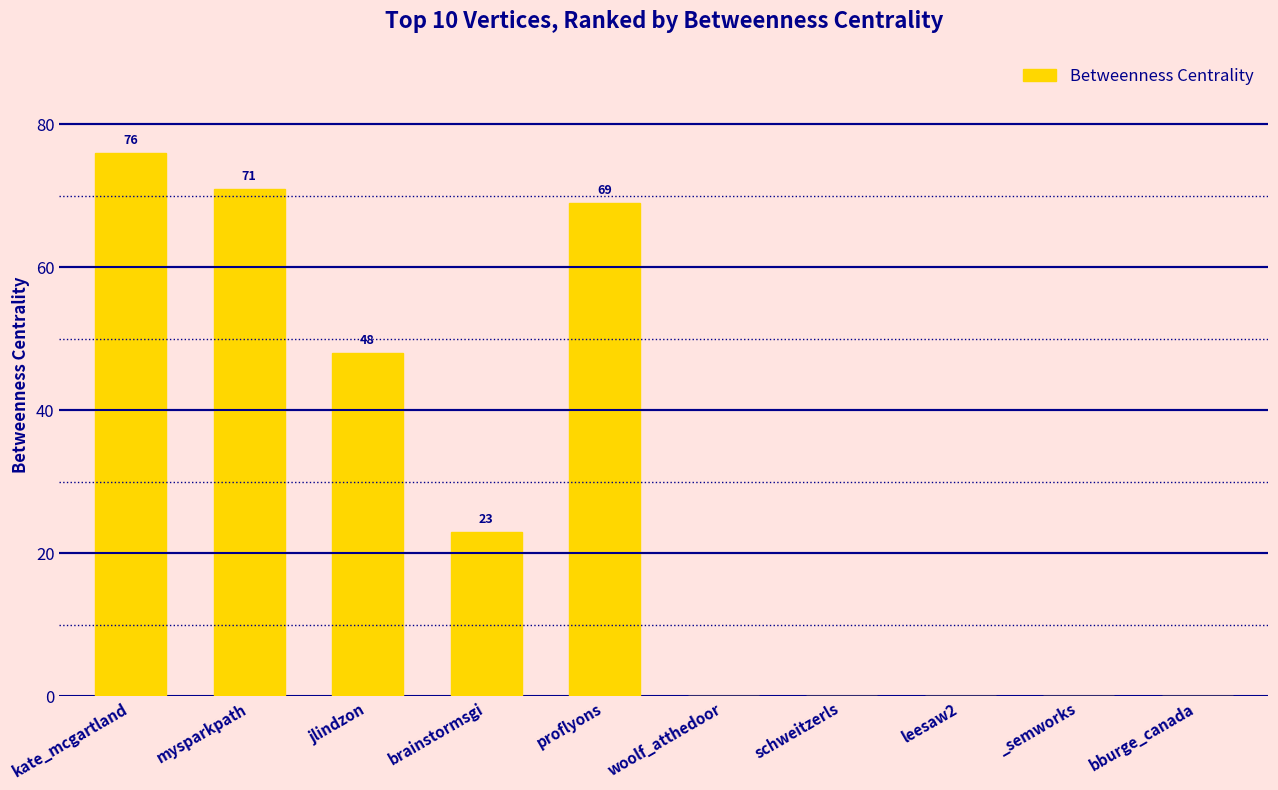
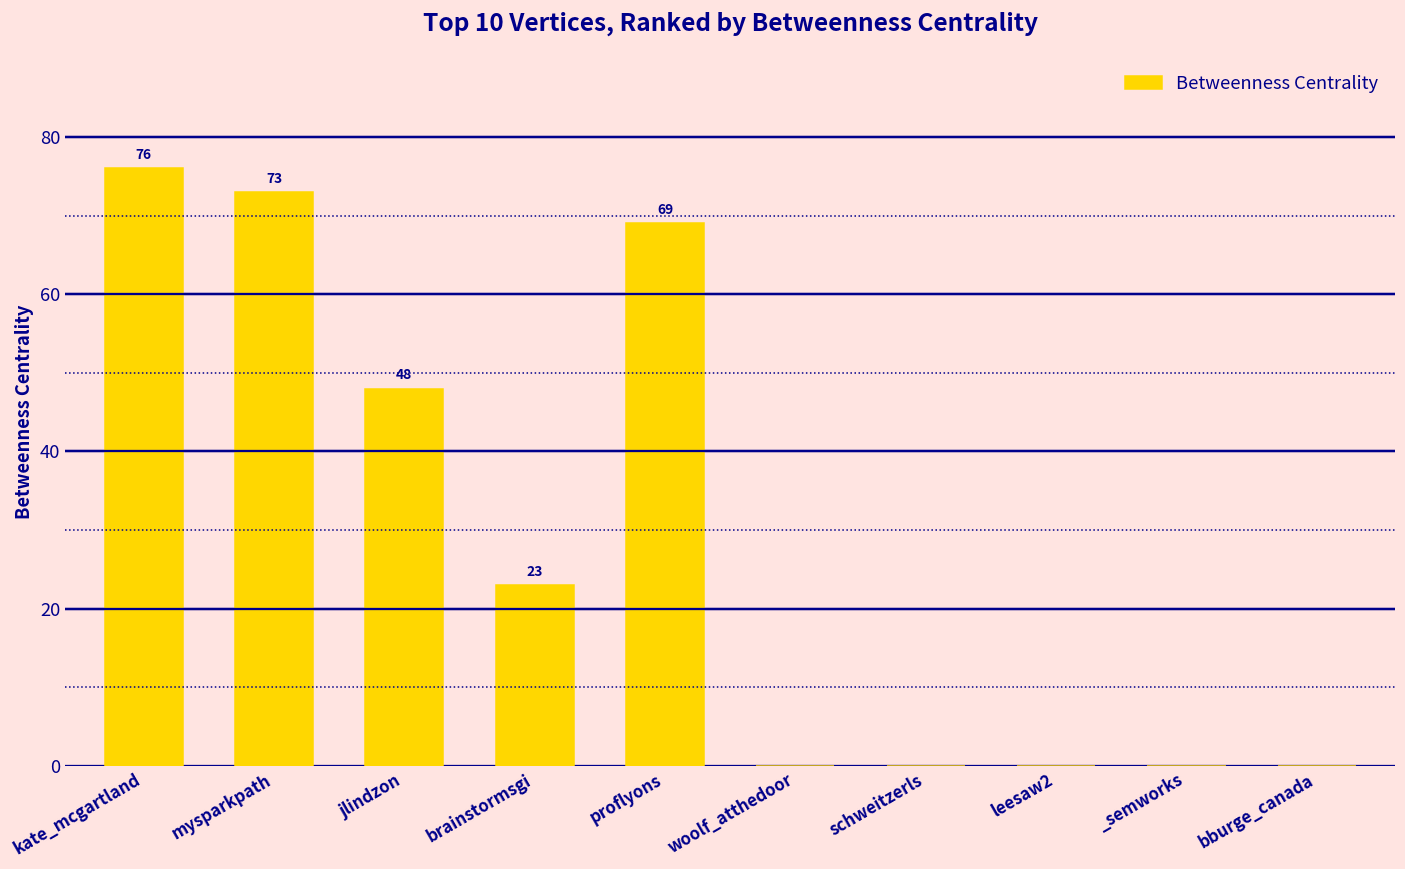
mysparkpath: 71 -> 73
